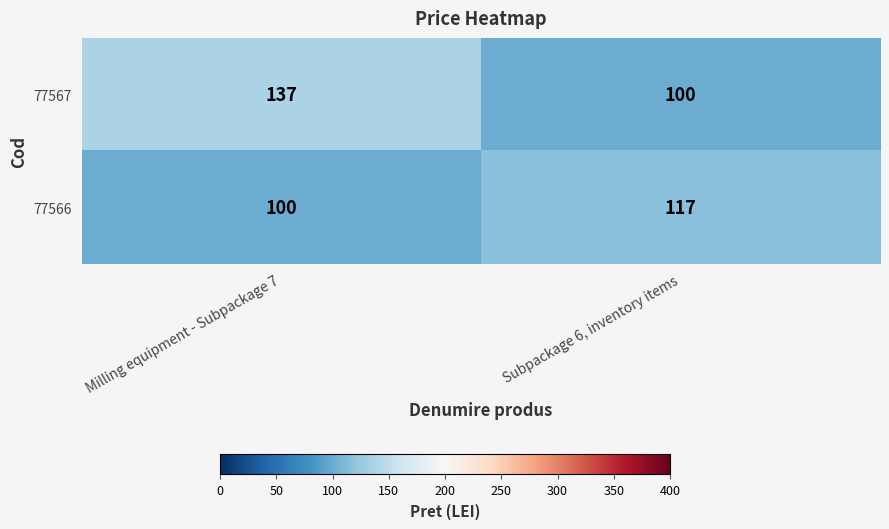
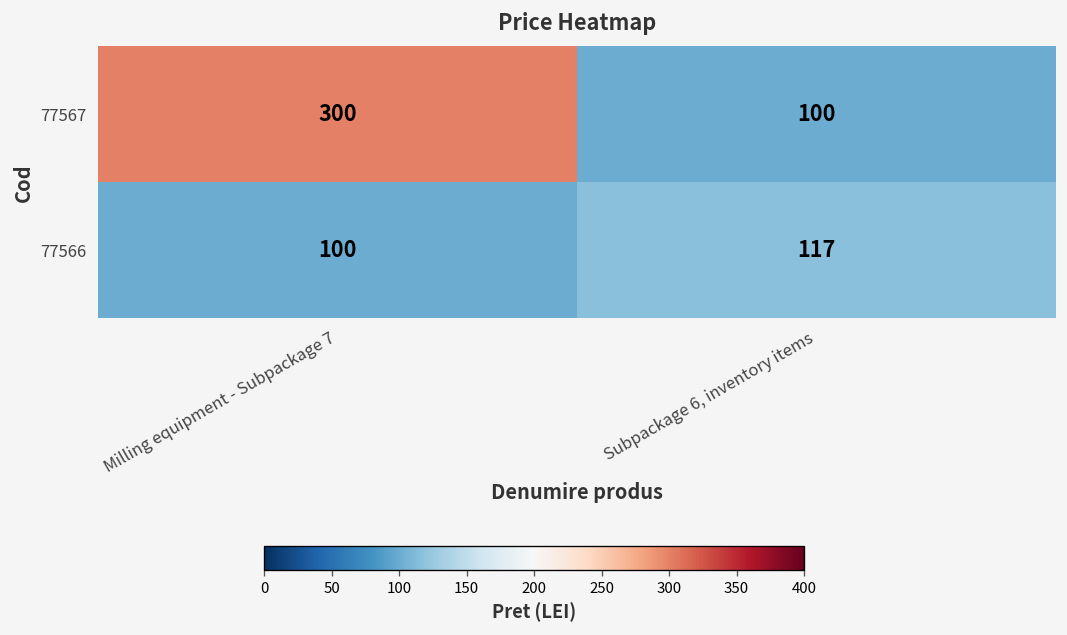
77567, Milling equipment - Subpackage 7: 137 -> 300
